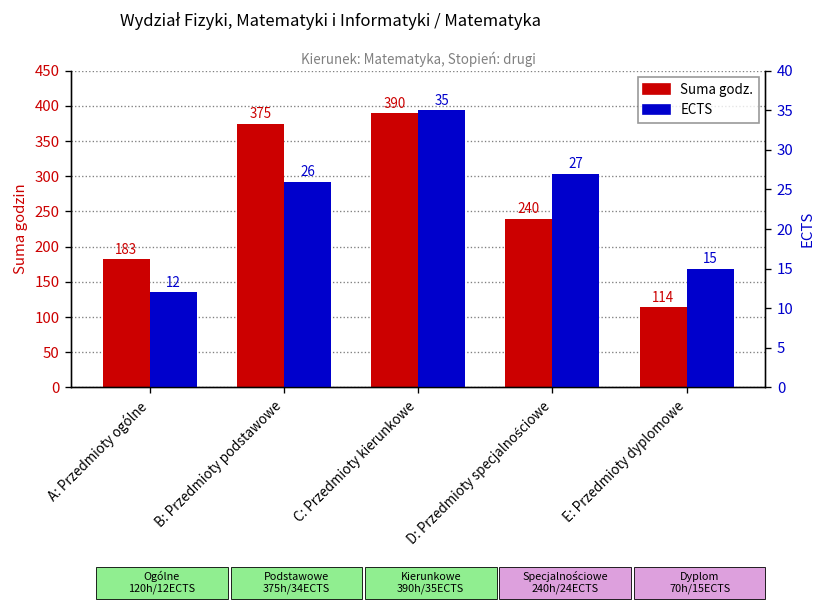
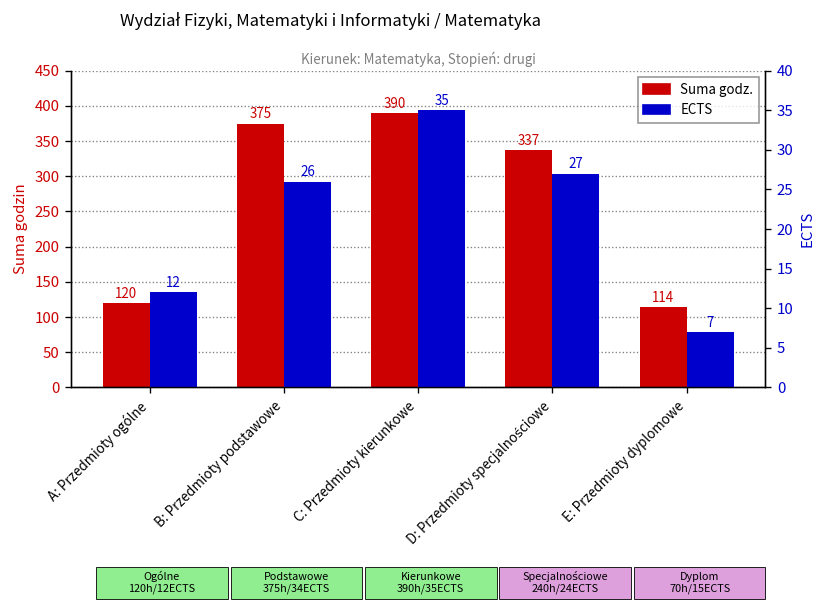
Suma godz., A: Przedmioty ogólne: 183 -> 120
Suma godz., D: Przedmioty specjalnościowe: 240 -> 337
ECTS, E: Przedmioty dyplomowe: 15 -> 7
